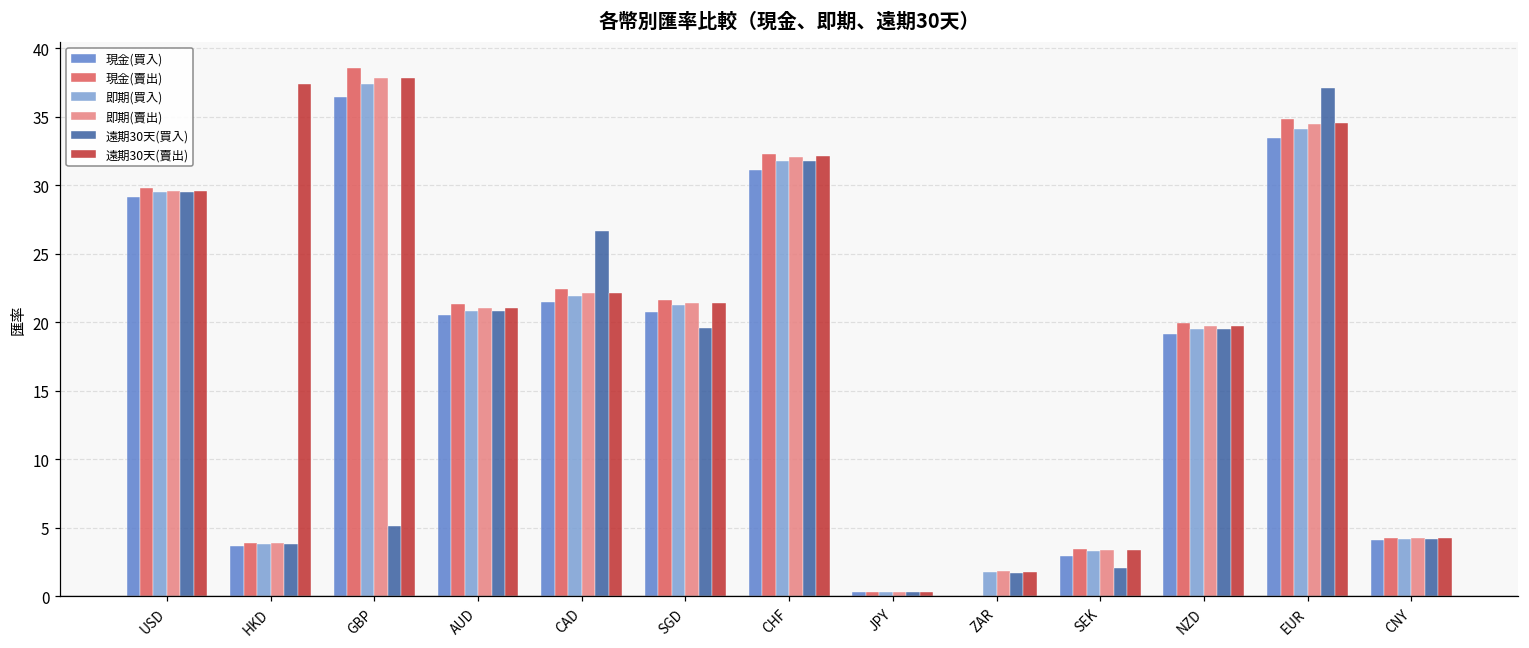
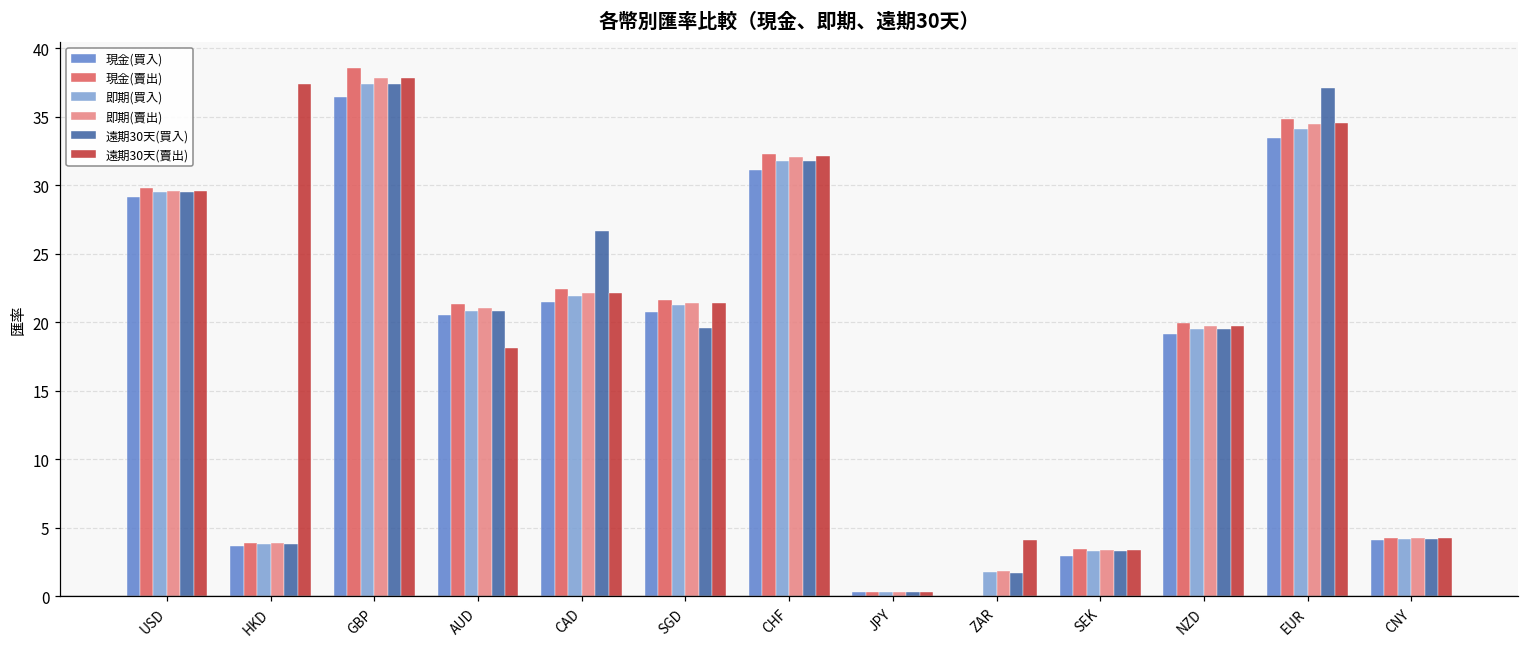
遠期30天(買入), GBP: 5.1 -> 37.4
遠期30天(賣出), AUD: 21.0 -> 18.1
遠期30天(賣出), ZAR: 1.8 -> 4.1
遠期30天(買入), SEK: 2.0 -> 3.3
